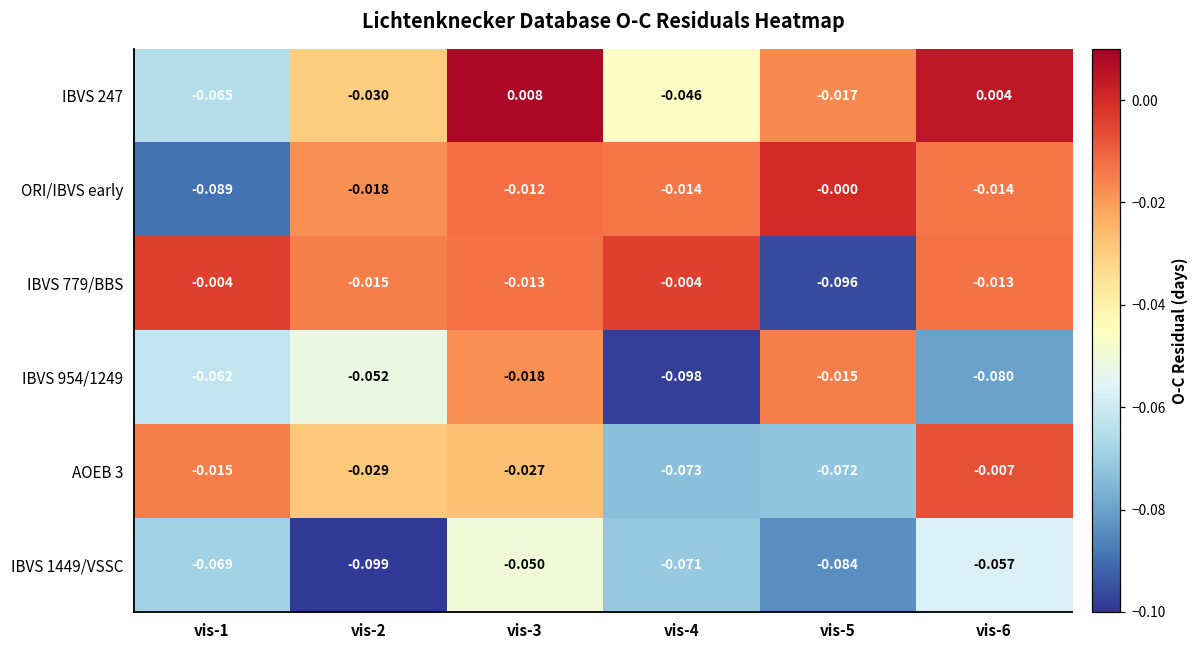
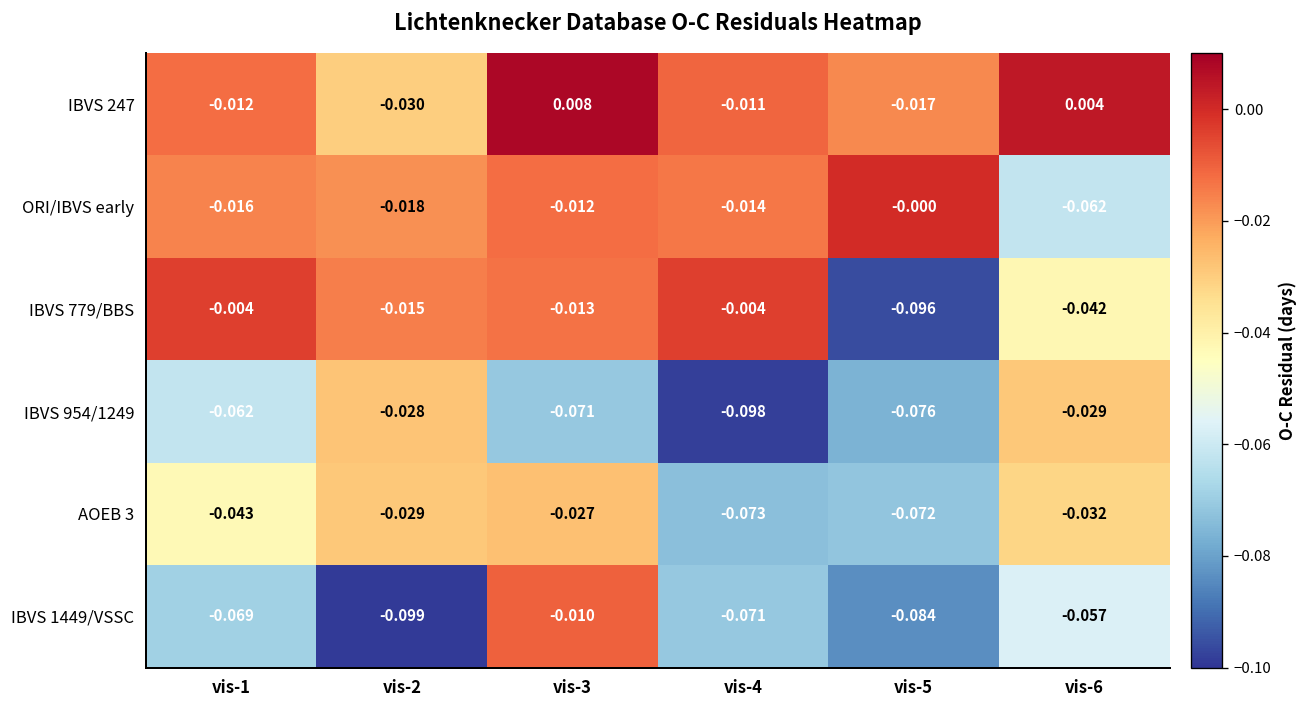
IBVS 247, vis-1: -0.065 -> -0.012
IBVS 247, vis-4: -0.046 -> -0.011
ORI/IBVS early, vis-1: -0.089 -> -0.016
ORI/IBVS early, vis-6: -0.014 -> -0.062
IBVS 779/BBS, vis-6: -0.013 -> -0.042
IBVS 954/1249, vis-2: -0.052 -> -0.028
IBVS 954/1249, vis-3: -0.018 -> -0.071
IBVS 954/1249, vis-5: -0.015 -> -0.076
IBVS 954/1249, vis-6: -0.080 -> -0.029
AOEB 3, vis-1: -0.015 -> -0.043
AOEB 3, vis-6: -0.007 -> -0.032
IBVS 1449/VSSC, vis-3: -0.050 -> -0.010
